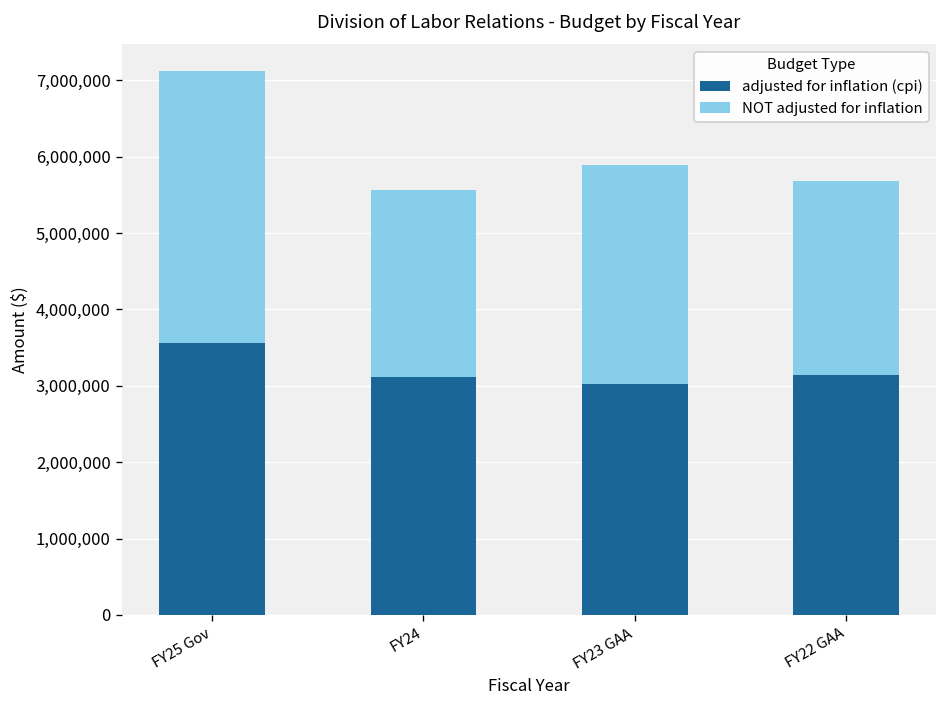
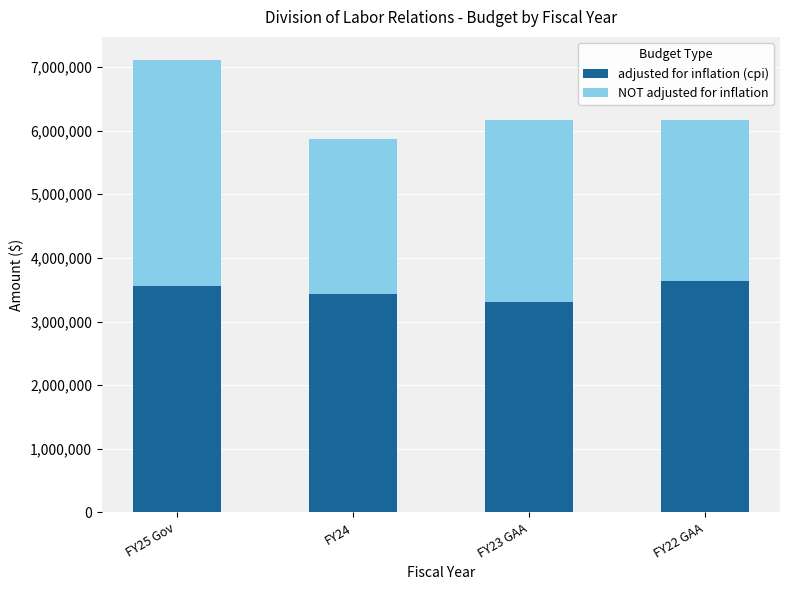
adjusted for inflation (cpi), FY24: 3,100,000 -> 3,400,000
adjusted for inflation (cpi), FY23 GAA: 3,000,000 -> 3,300,000
adjusted for inflation (cpi), FY22 GAA: 3,100,000 -> 3,600,000
